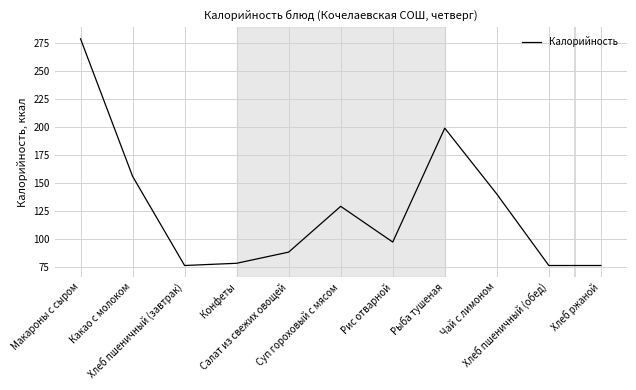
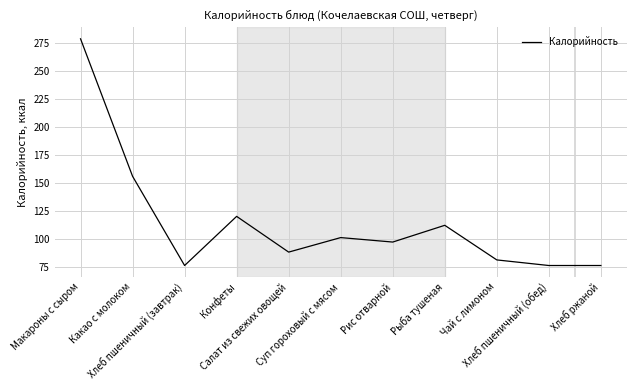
Конфеты: 78 -> 120
Суп гороховый с мясом: 129 -> 101
Рыба тушеная: 199 -> 112
Чай с лимоном: 140 -> 81
